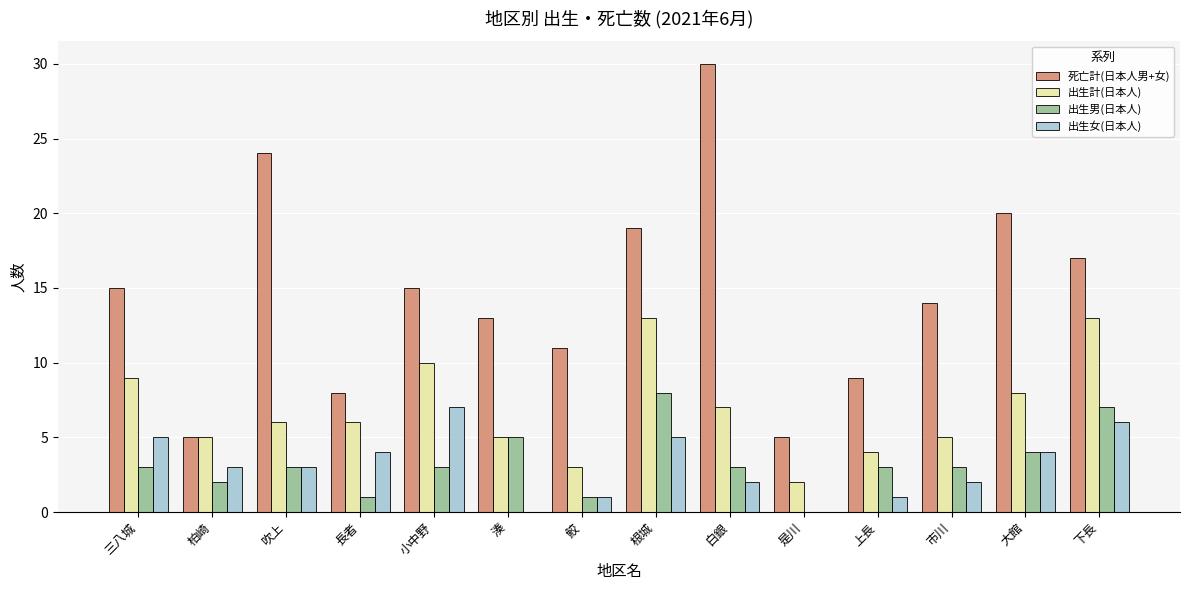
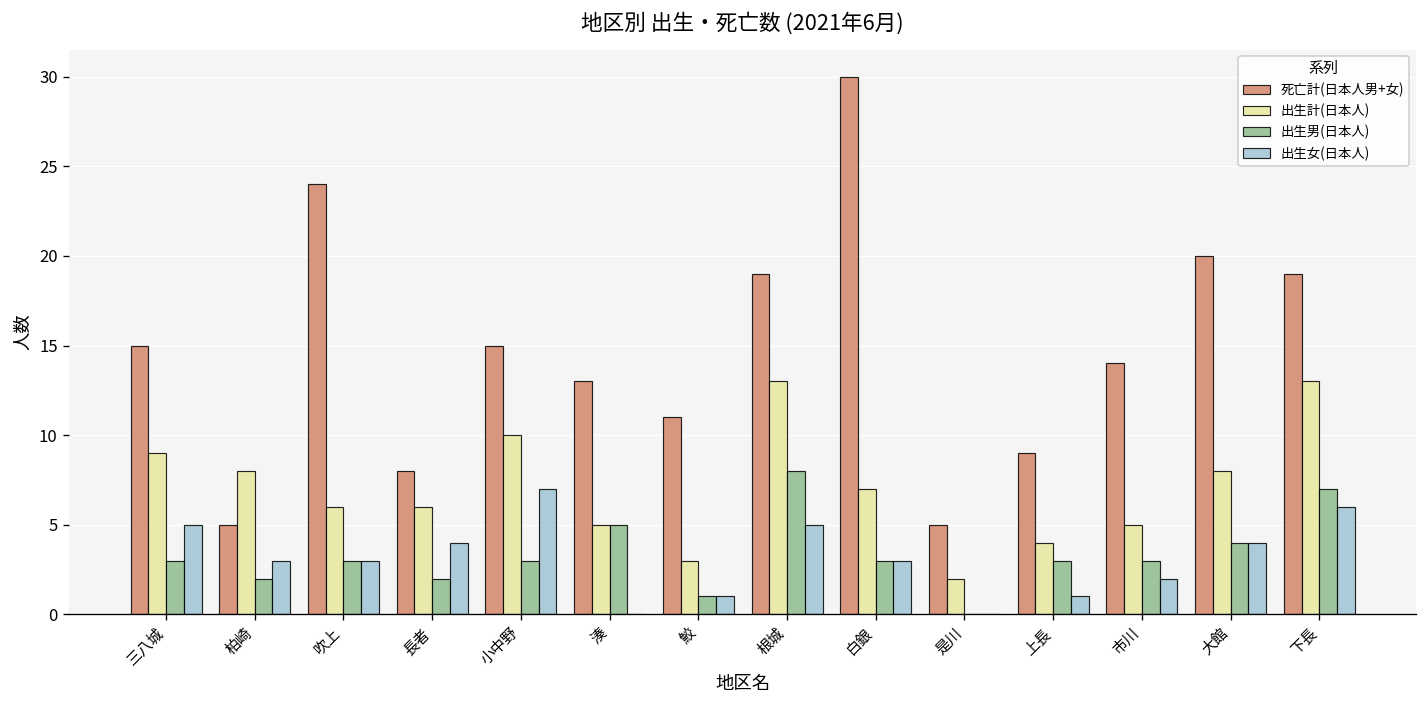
出生計(日本人), 柏崎: 5 -> 8
出生男(日本人), 長者: 1 -> 2
出生女(日本人), 白銀: 2 -> 3
死亡計(日本人男+女), 下長: 17 -> 19
